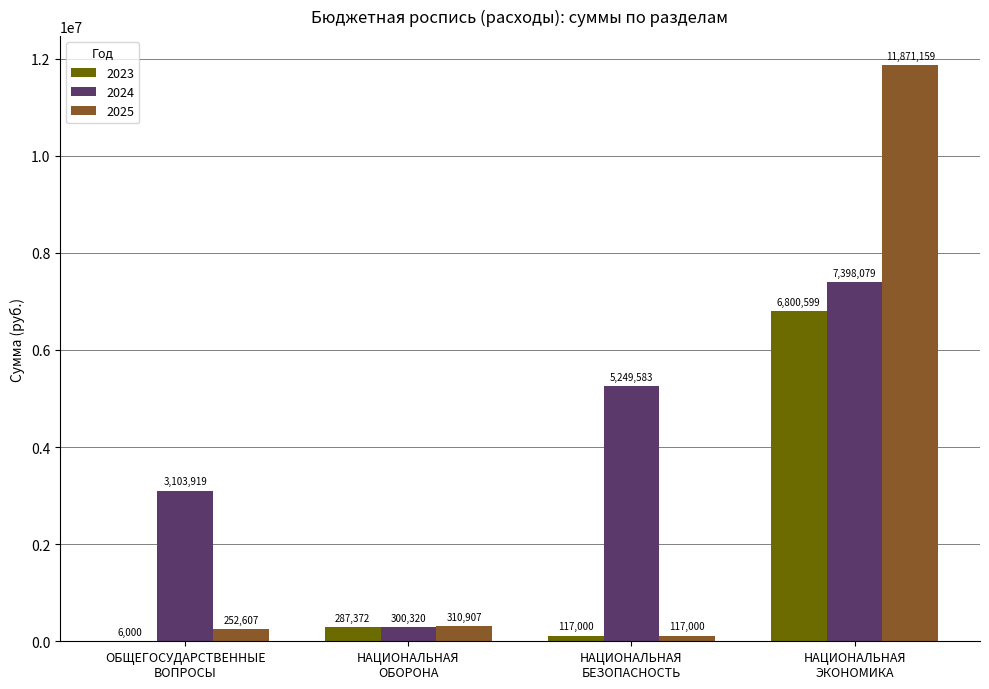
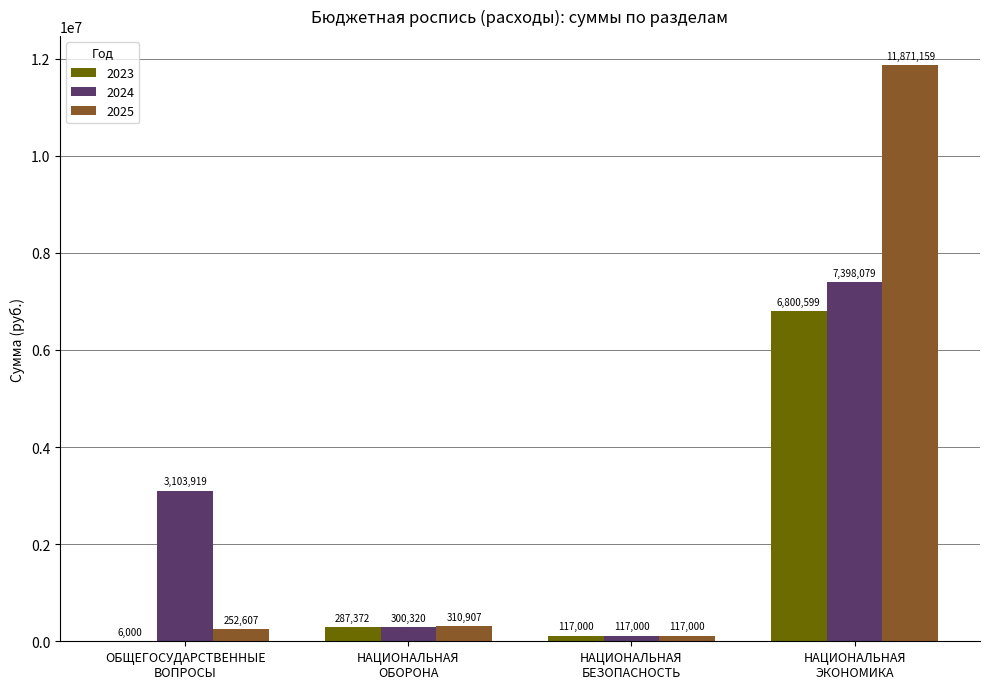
2024, НАЦИОНАЛЬНАЯ БЕЗОПАСНОСТЬ: 5,249,583 -> 117,000
